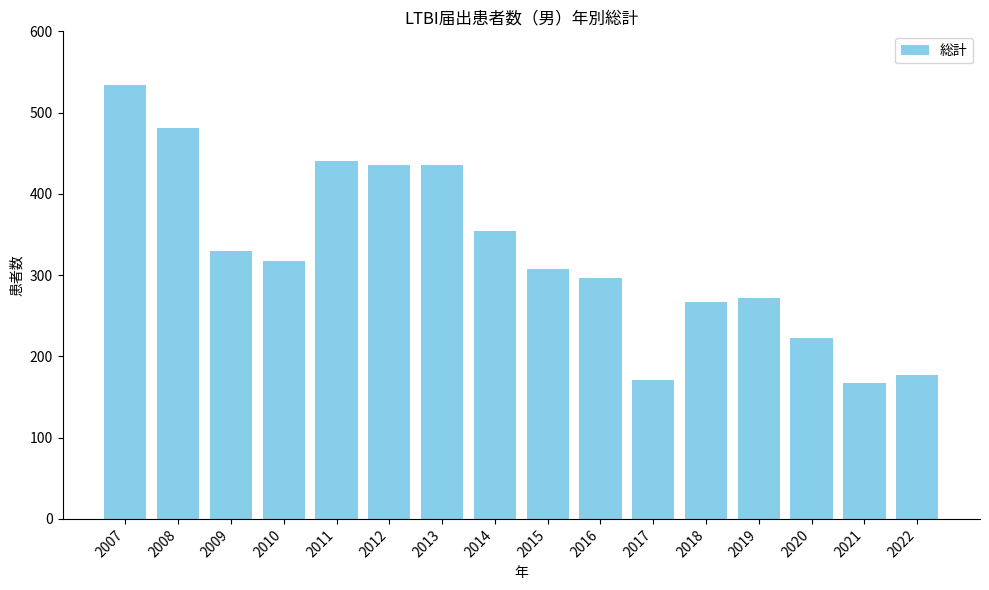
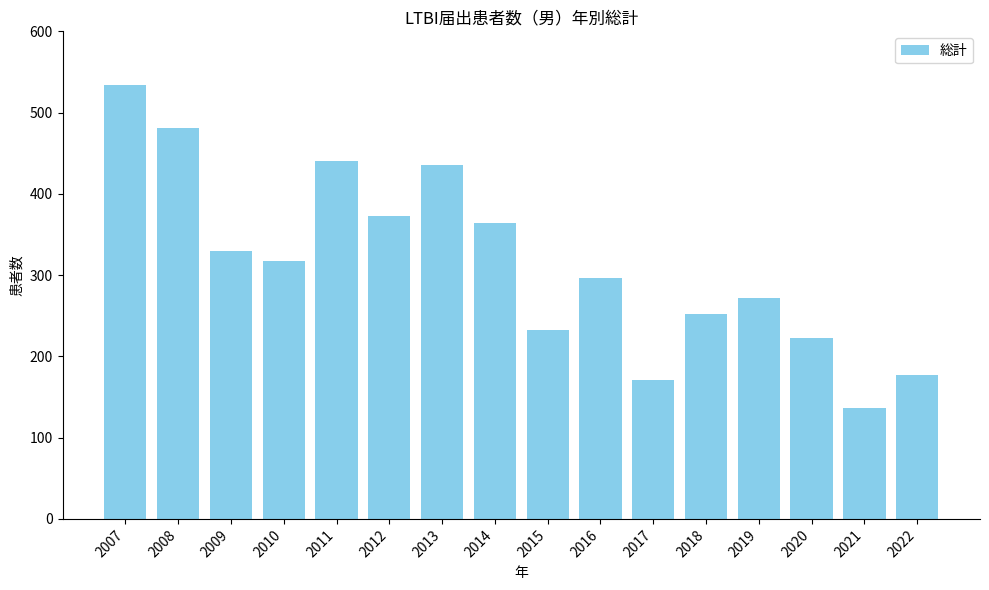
2012: 440 -> 370
2014: 350 -> 360
2015: 310 -> 230
2018: 270 -> 250
2021: 170 -> 140
